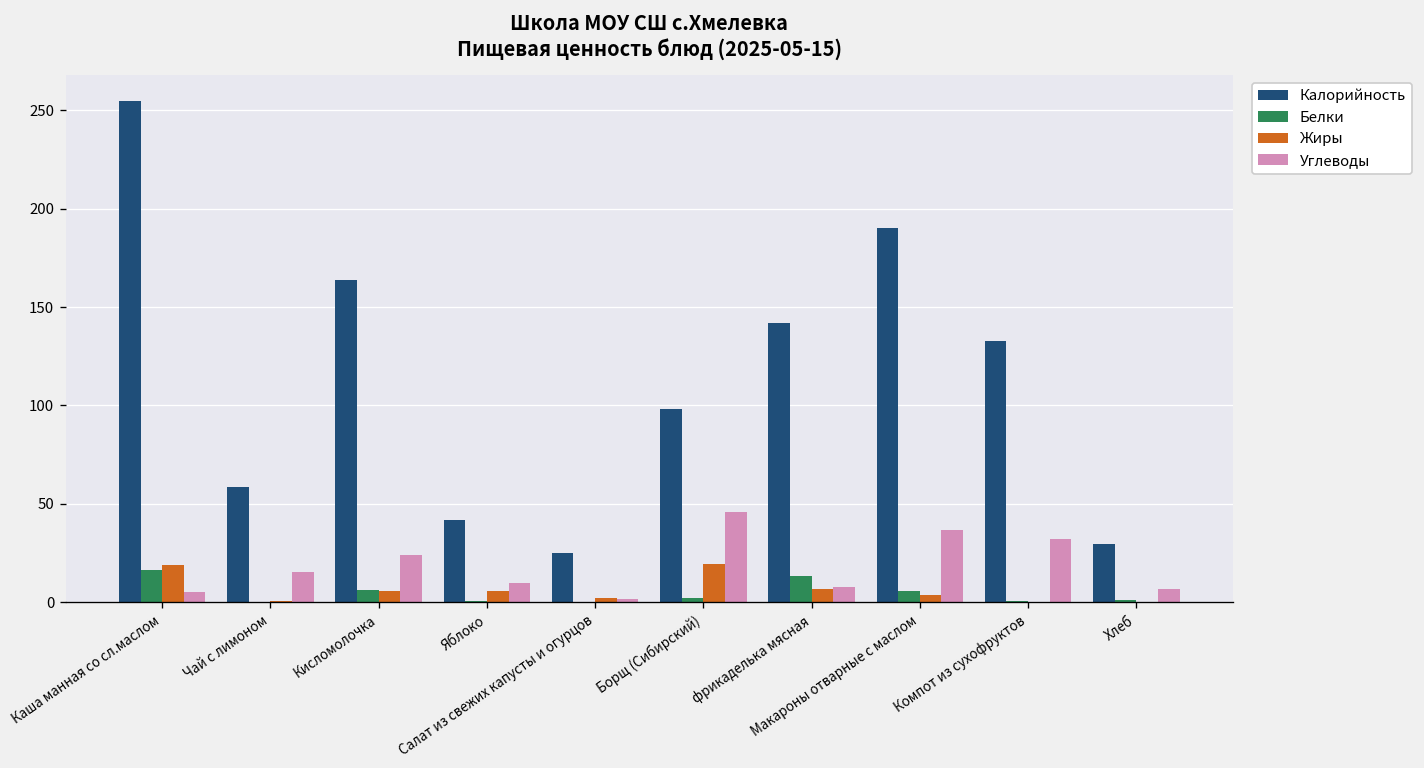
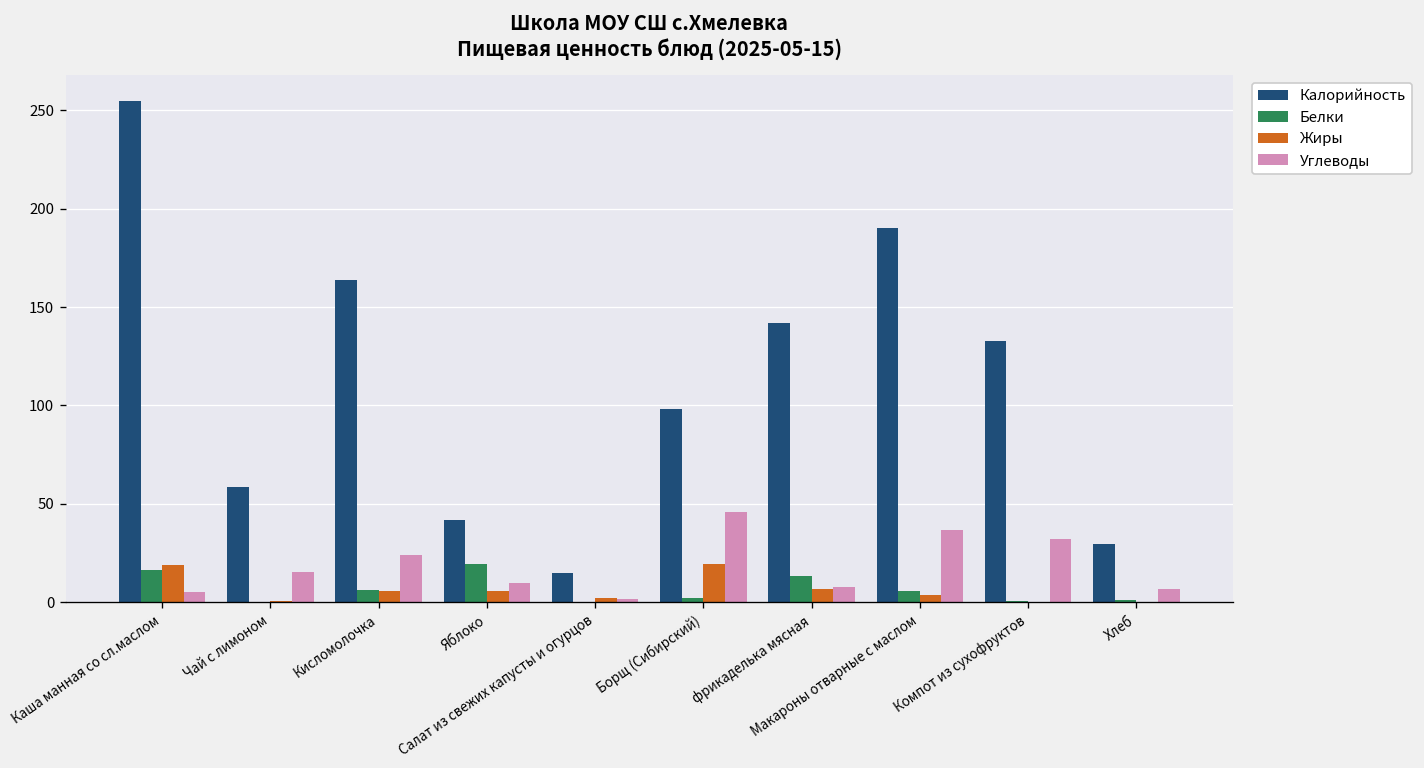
Белки, Яблоко: 0 -> 19
Калорийность, Салат из свежих капусты и огурцов: 25 -> 15
